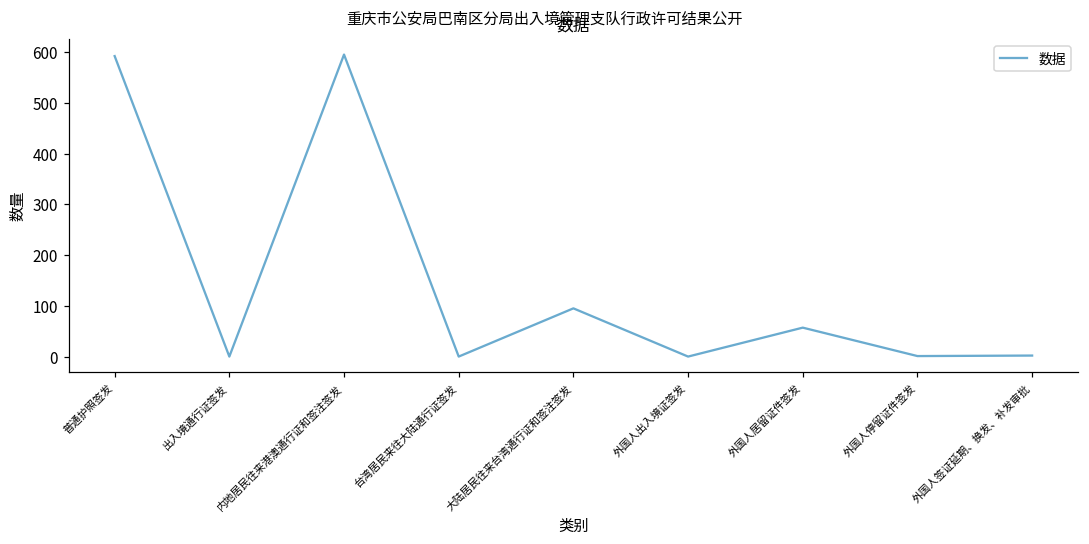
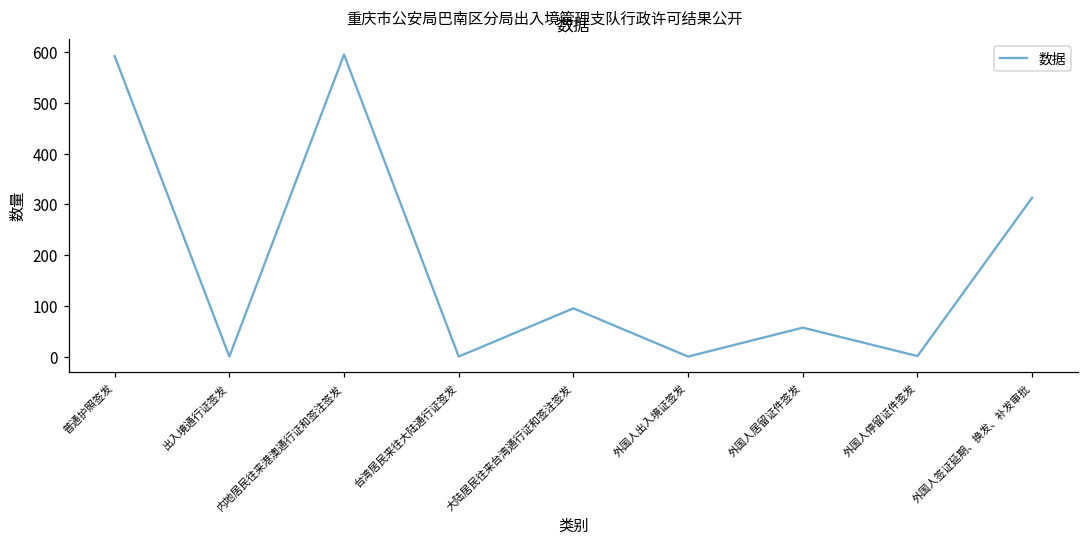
外国人签证延期、换发、补发审批: 0 -> 310
